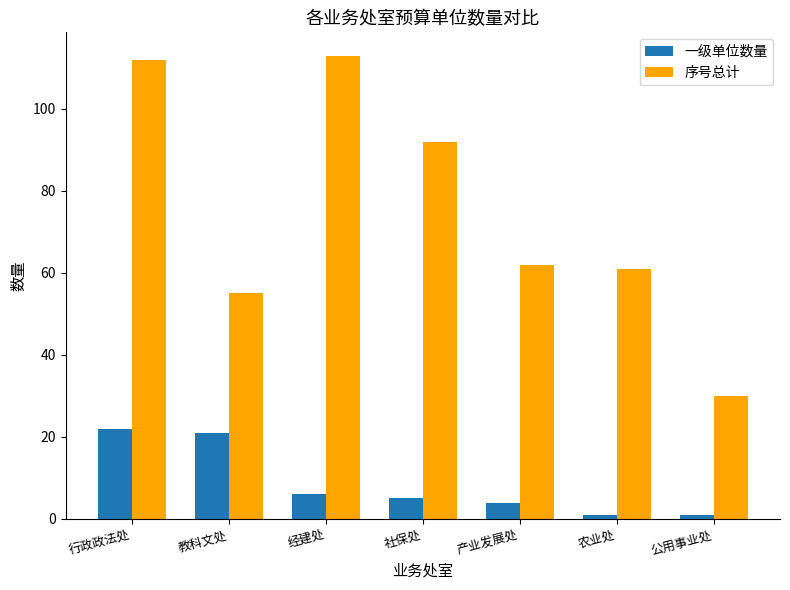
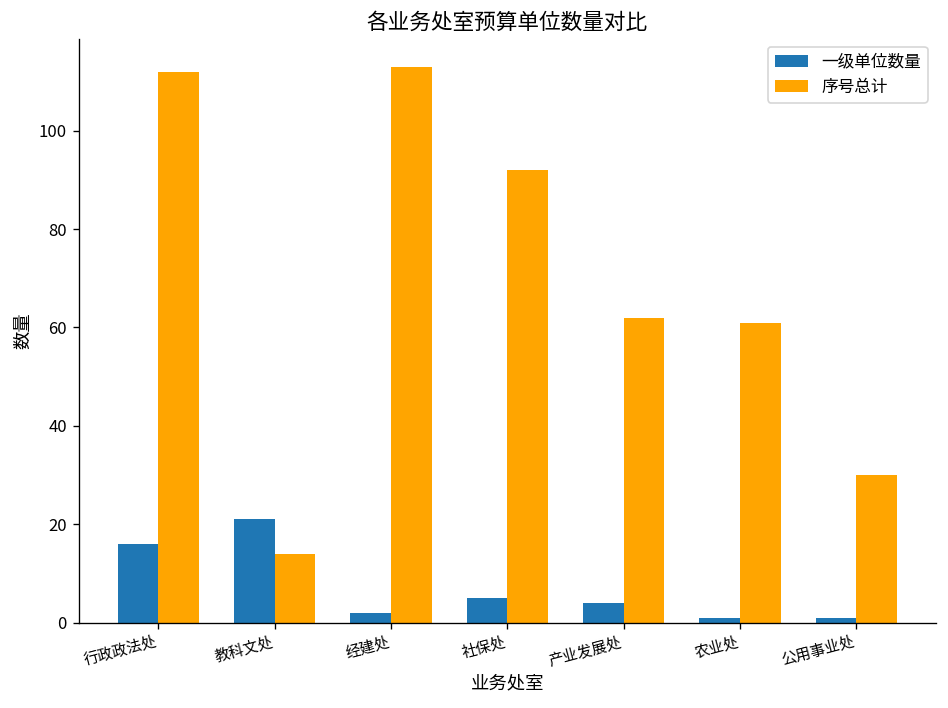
一级单位数量, 行政政法处: 22 -> 16
序号总计, 教科文处: 55 -> 14
一级单位数量, 经建处: 6 -> 2
